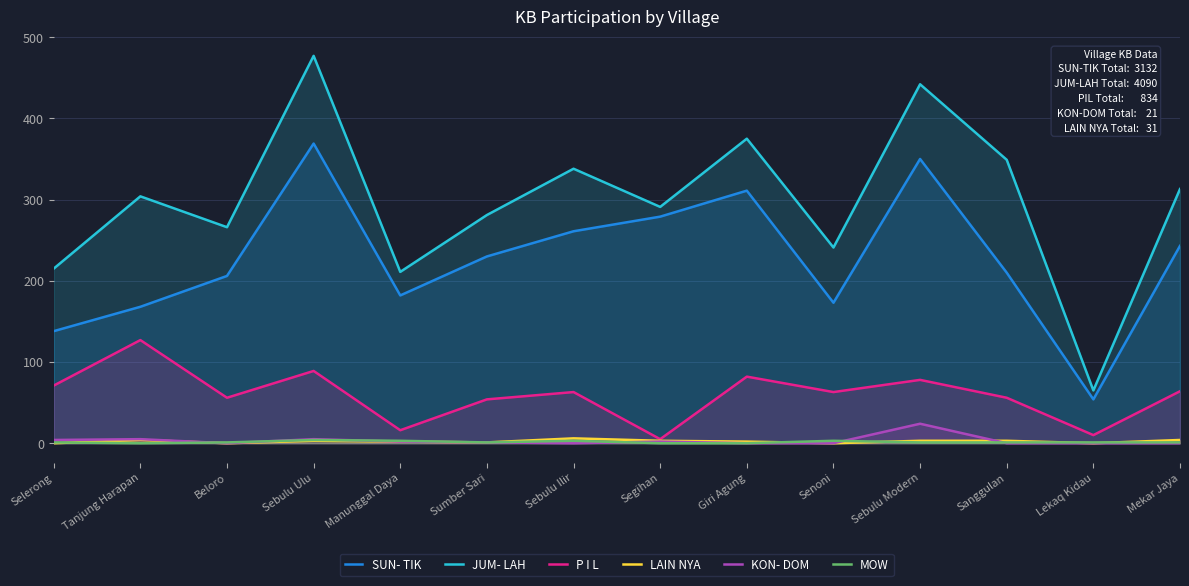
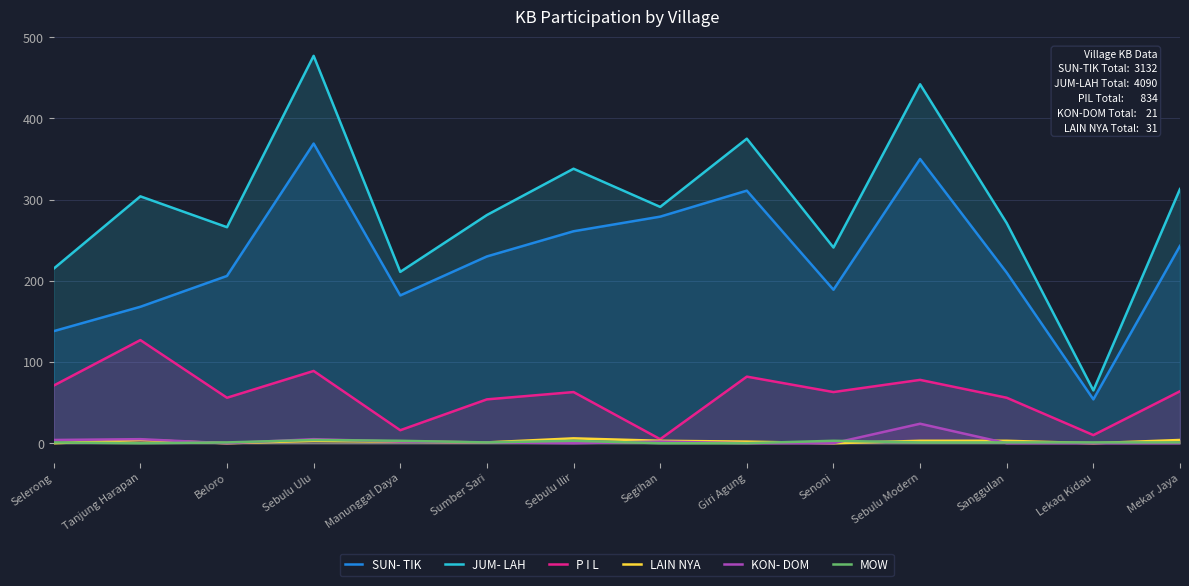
SUN- TIK, Senoni: 170 -> 190
JUM- LAH, Sanggulan: 350 -> 270
